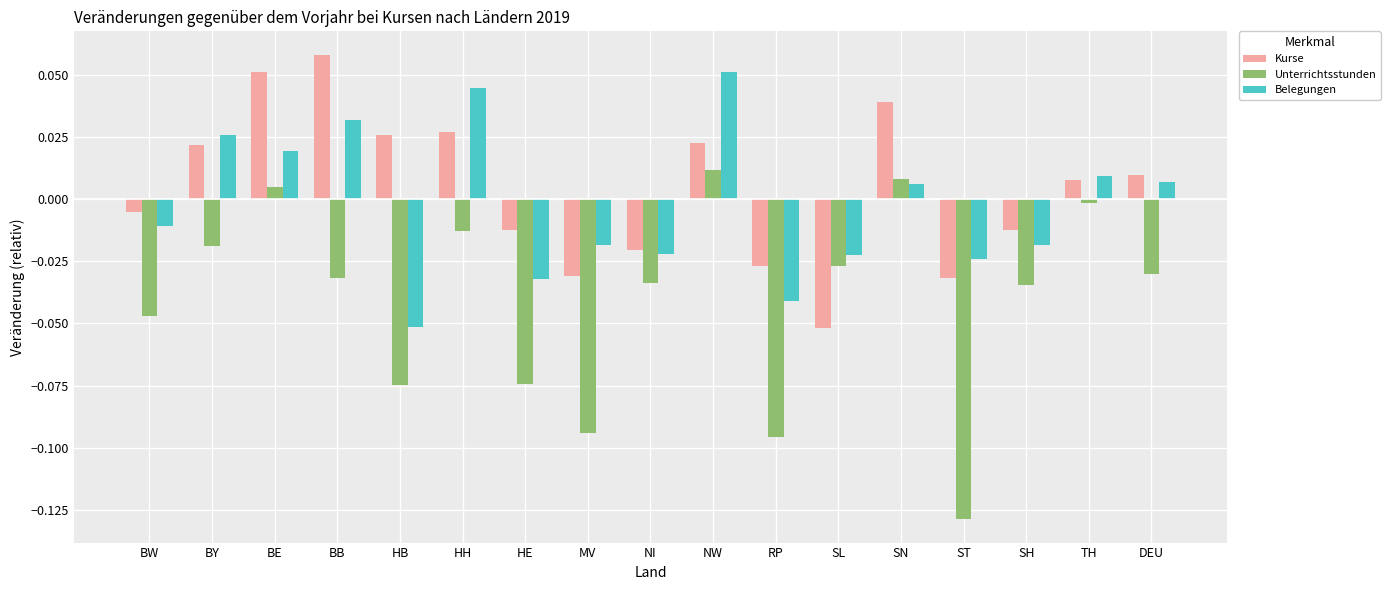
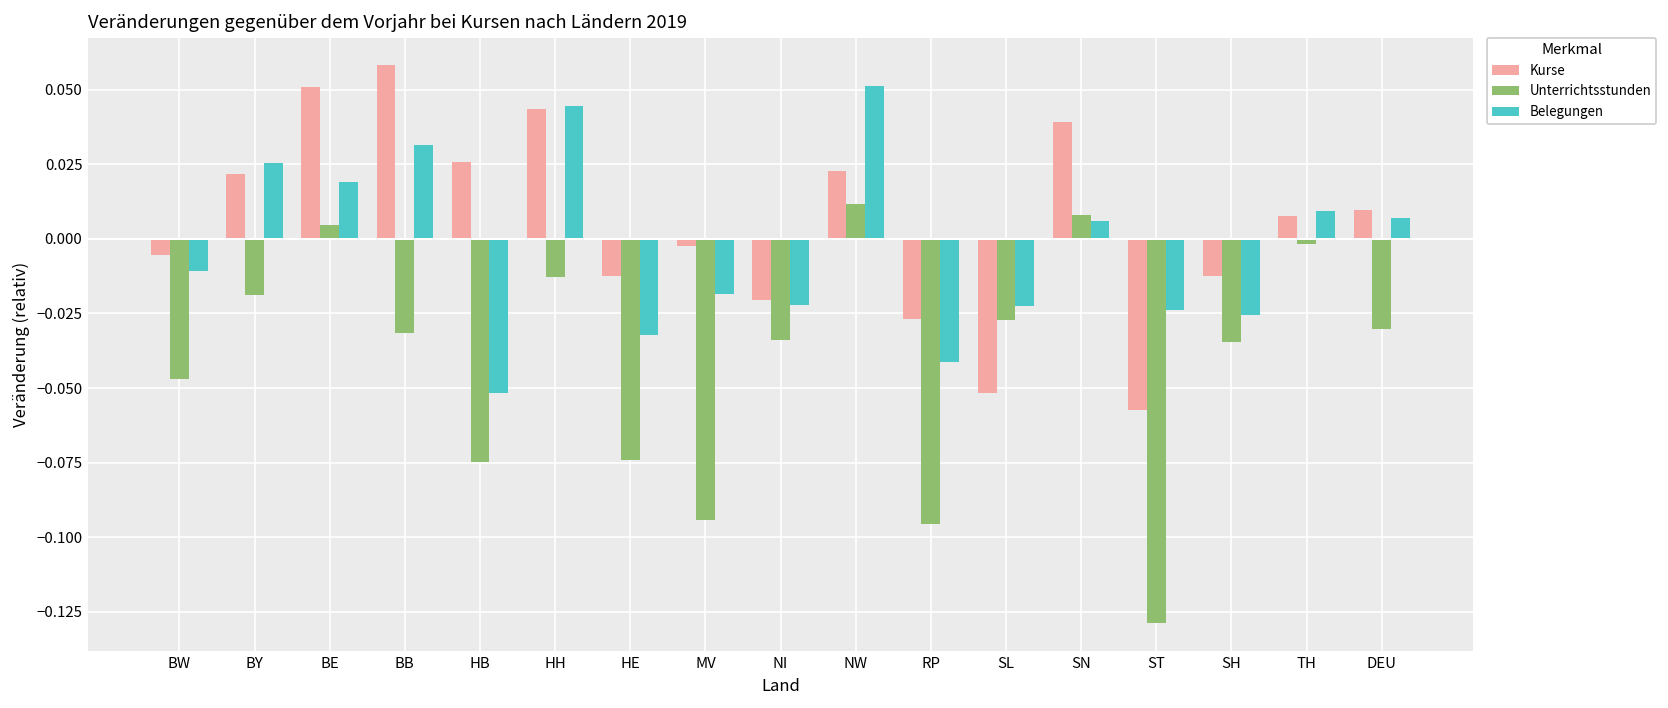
Kurse, HH: 0.027 -> 0.043
Kurse, MV: -0.031 -> -0.003
Kurse, ST: -0.032 -> -0.057
Belegungen, SH: -0.019 -> -0.025
